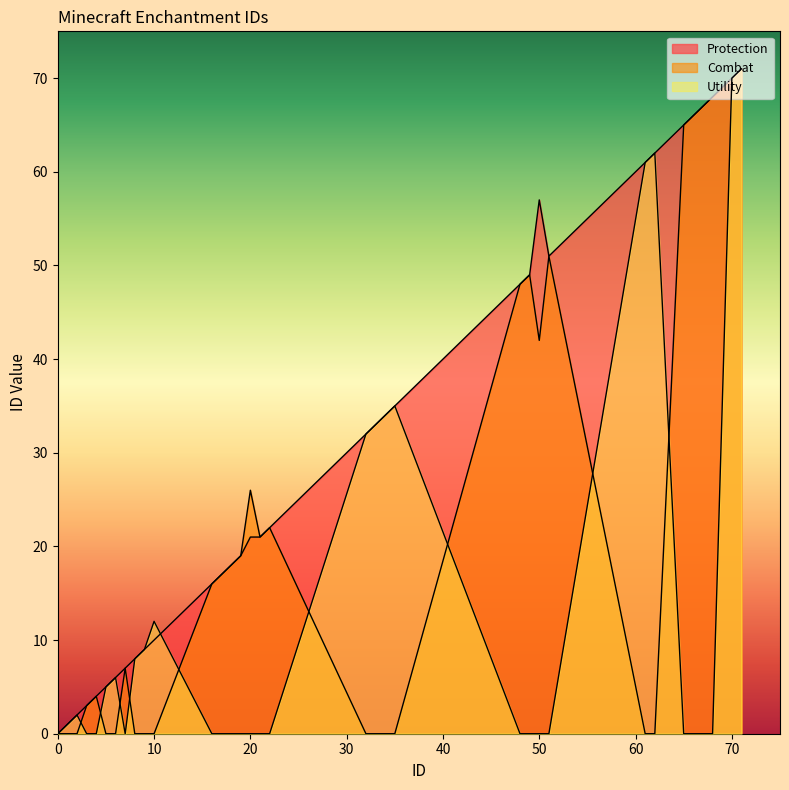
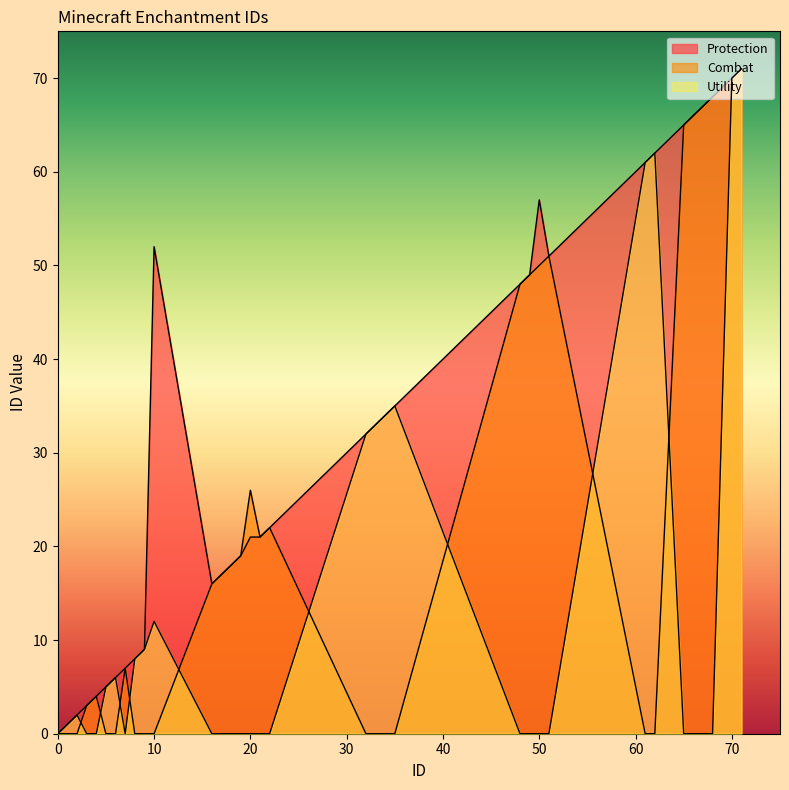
Protection, 10: 10 -> 52
Combat, 50: 42 -> 50
